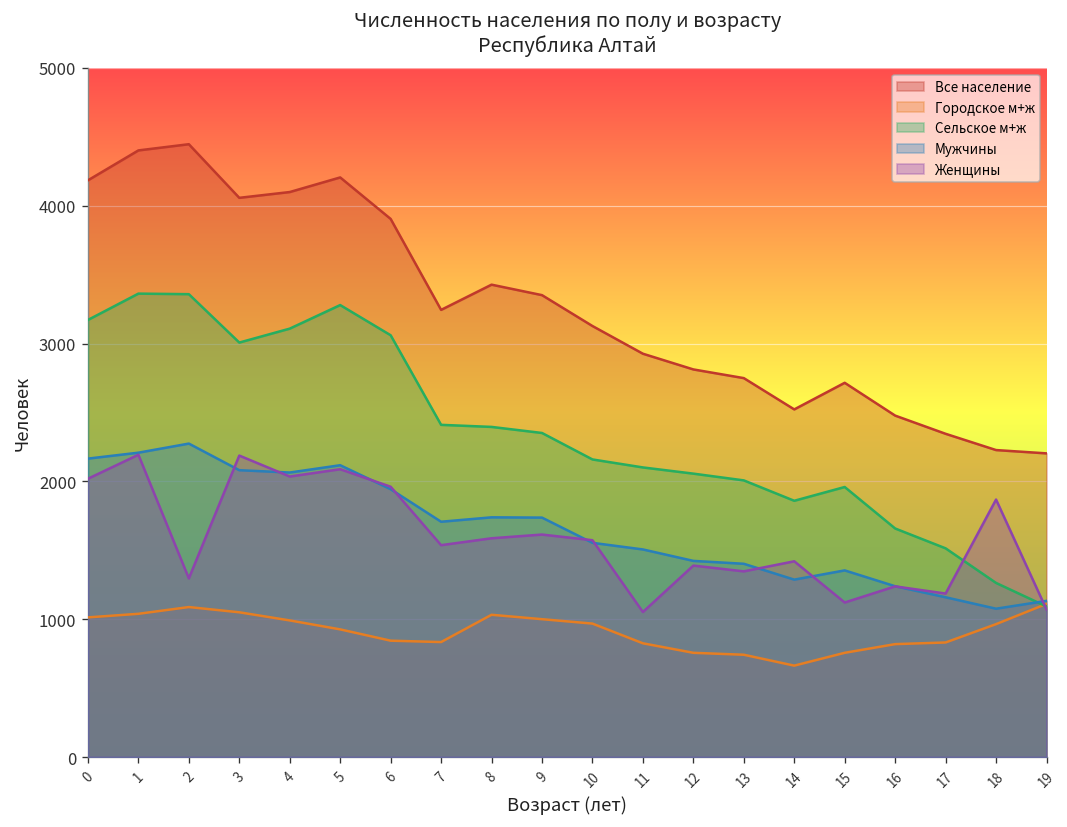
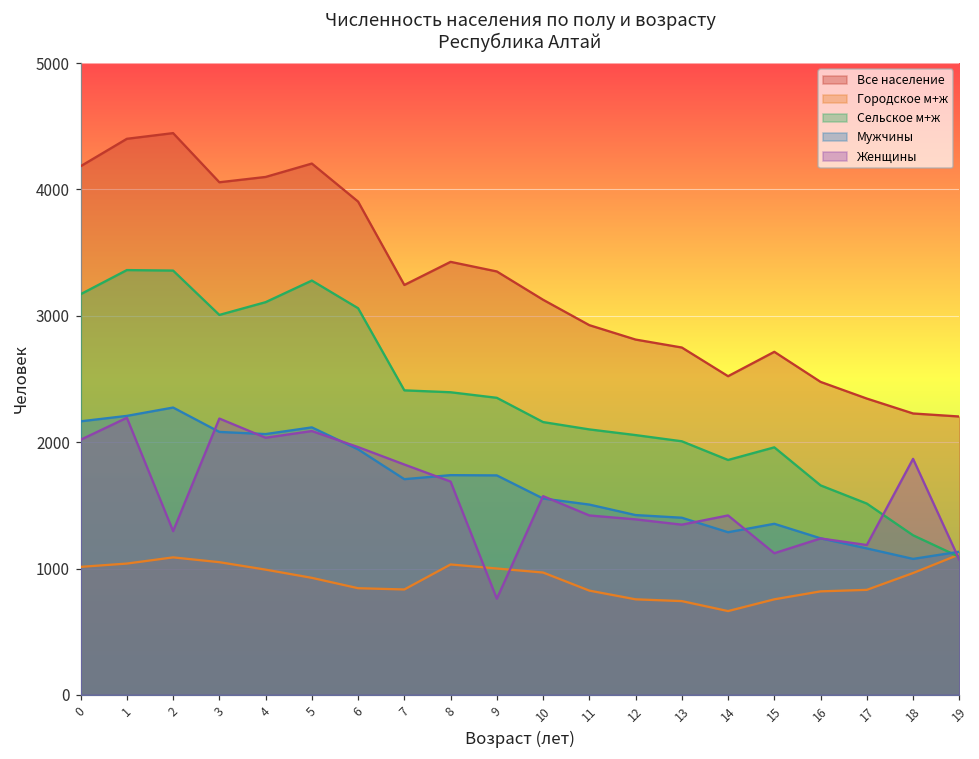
Женщины, 7: 1540 -> 1820
Женщины, 8: 1590 -> 1690
Женщины, 9: 1610 -> 760
Женщины, 11: 1050 -> 1420
